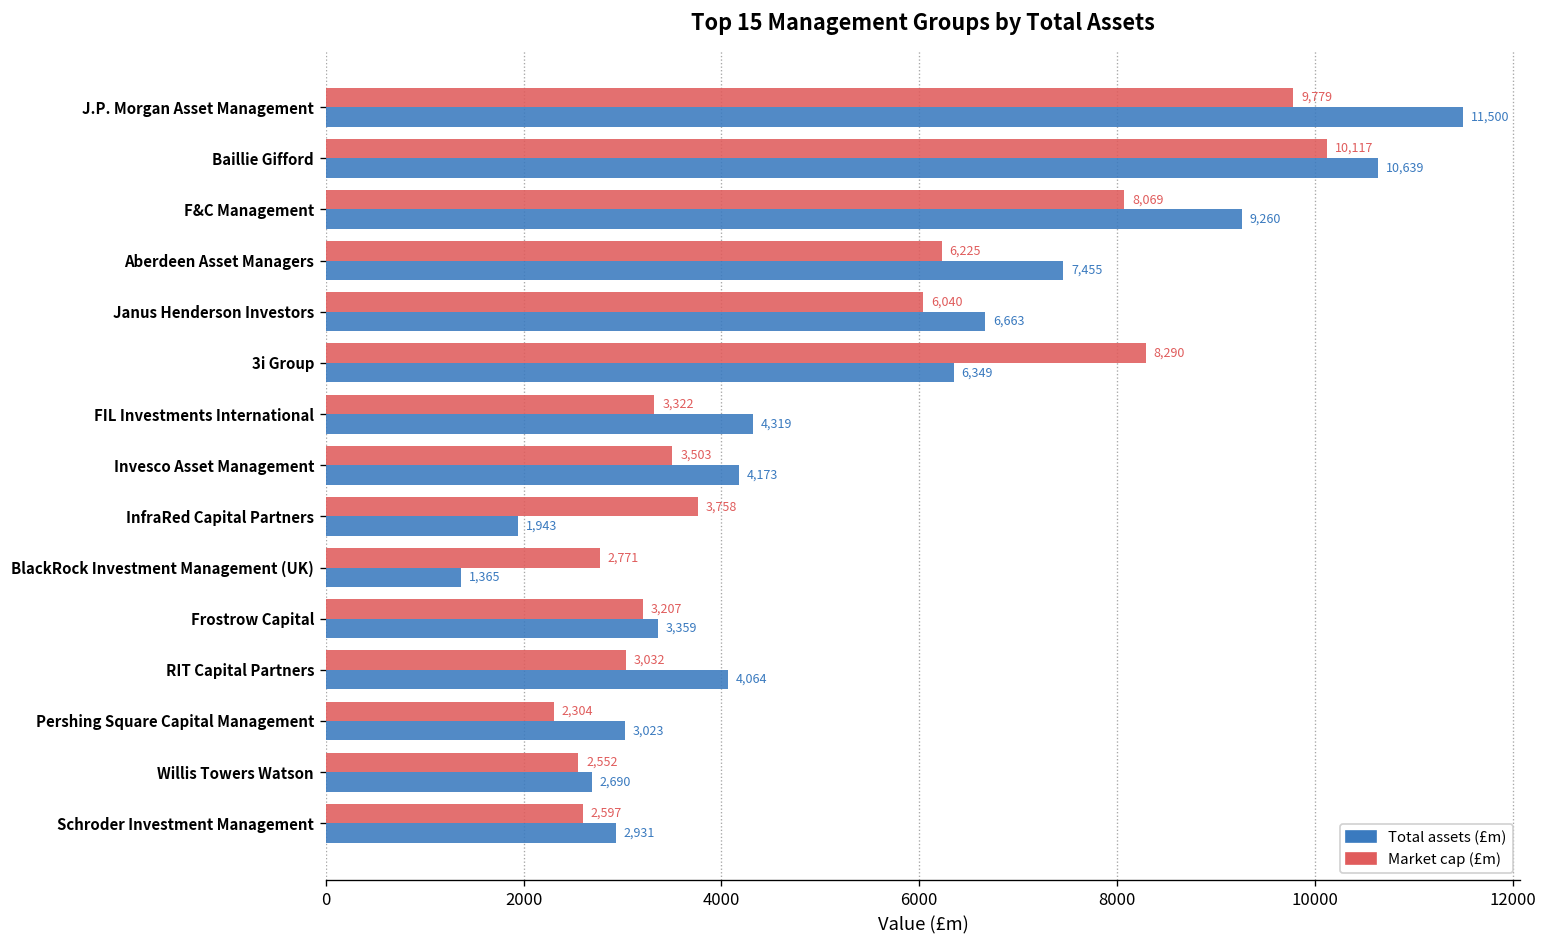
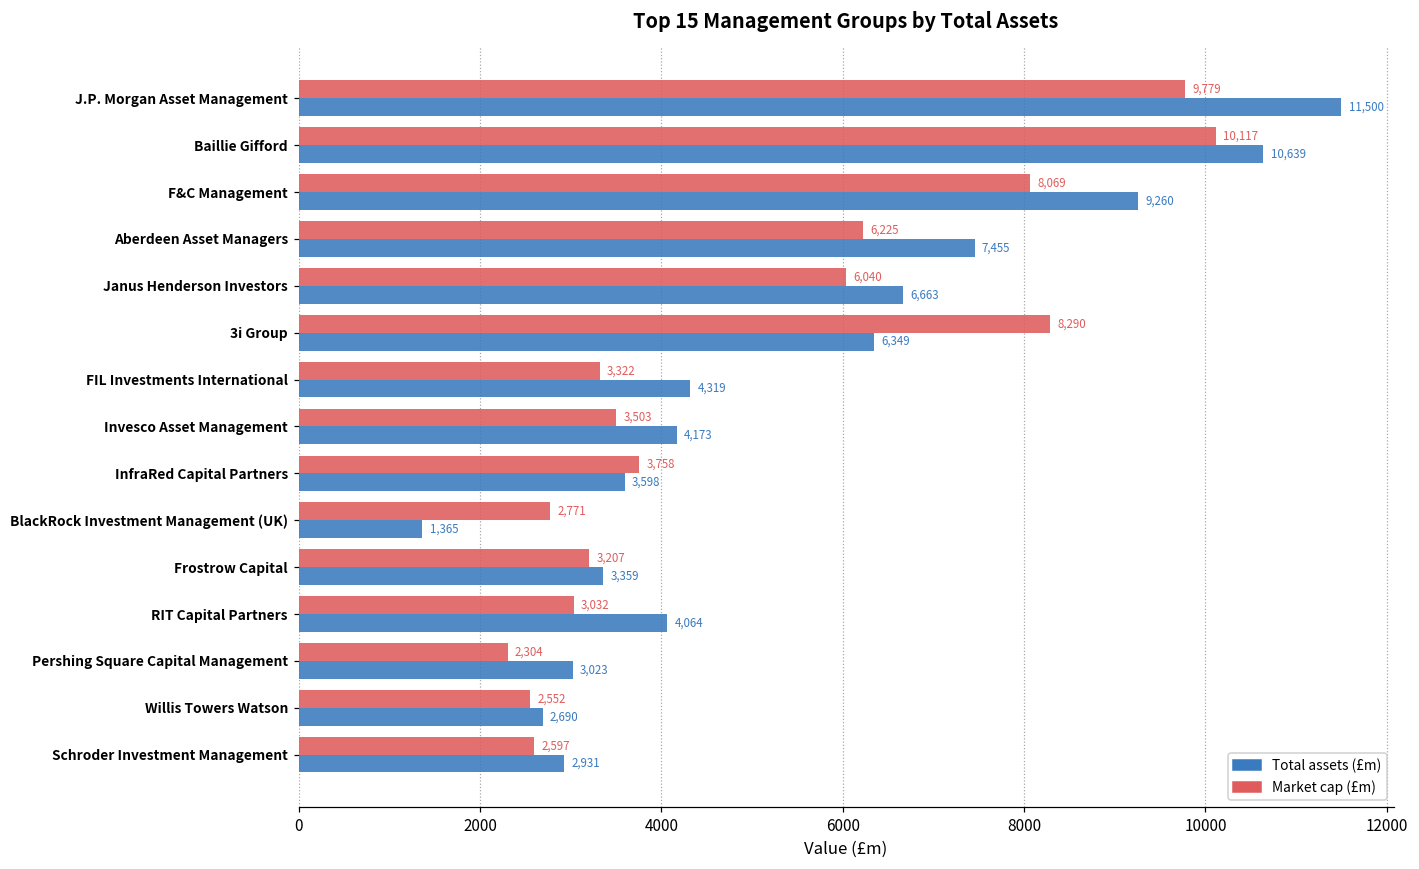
Total assets (£m), InfraRed Capital Partners: 1,943 -> 3,598
